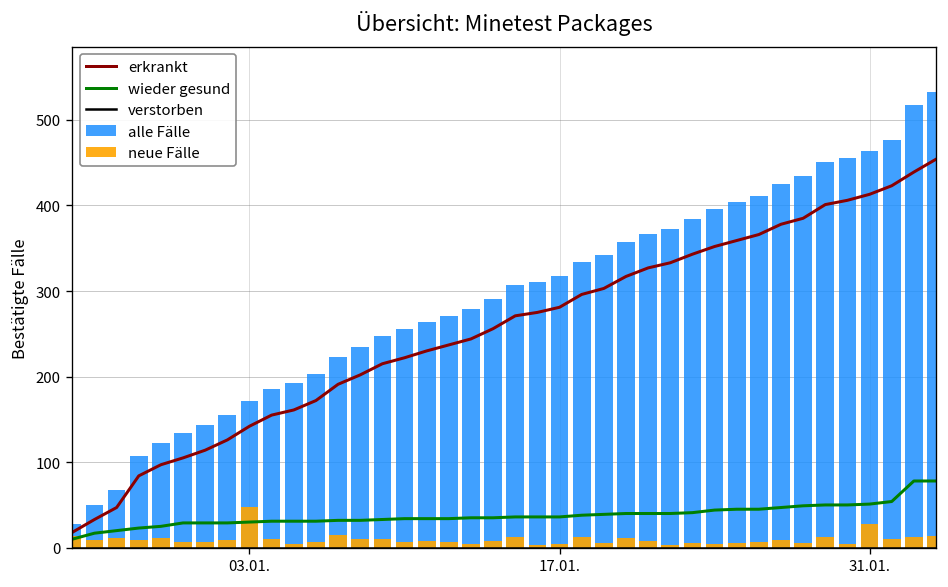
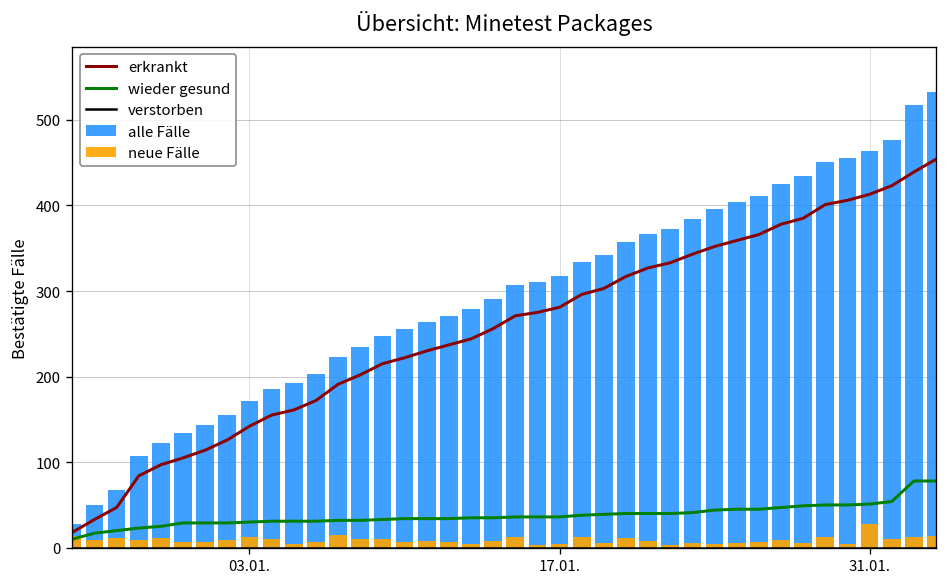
neue Fälle, 03.01.: 50 -> 10
